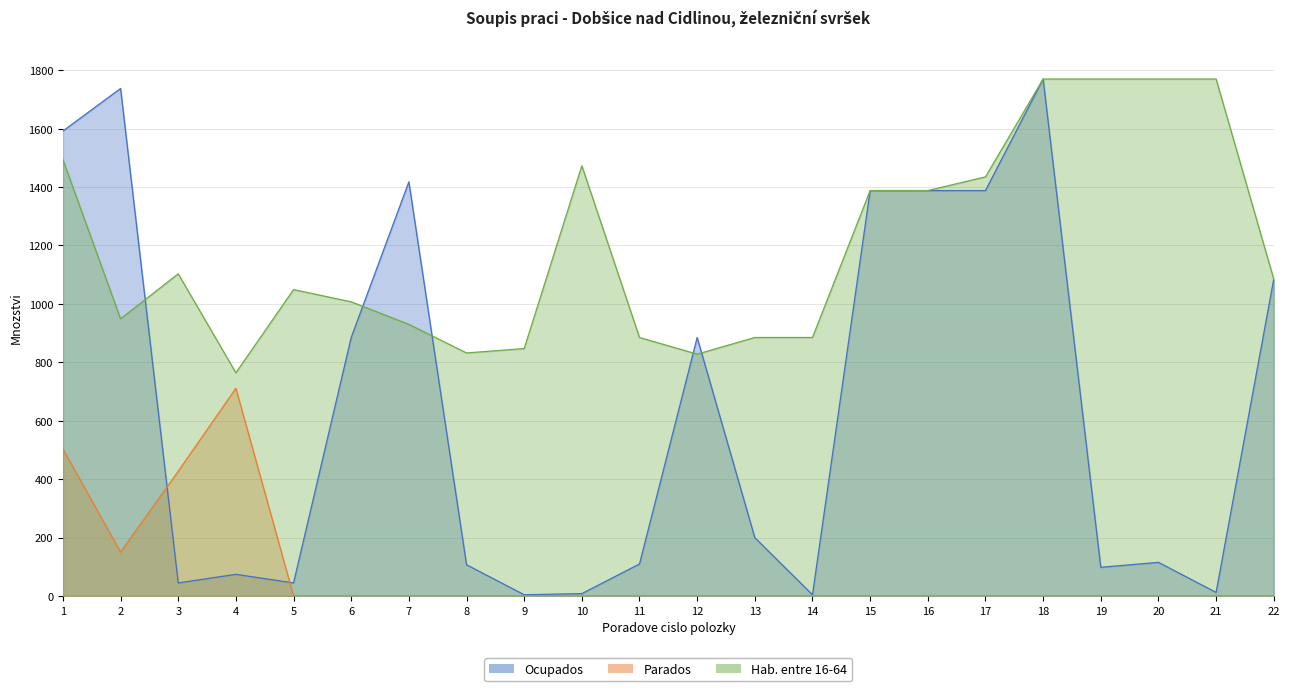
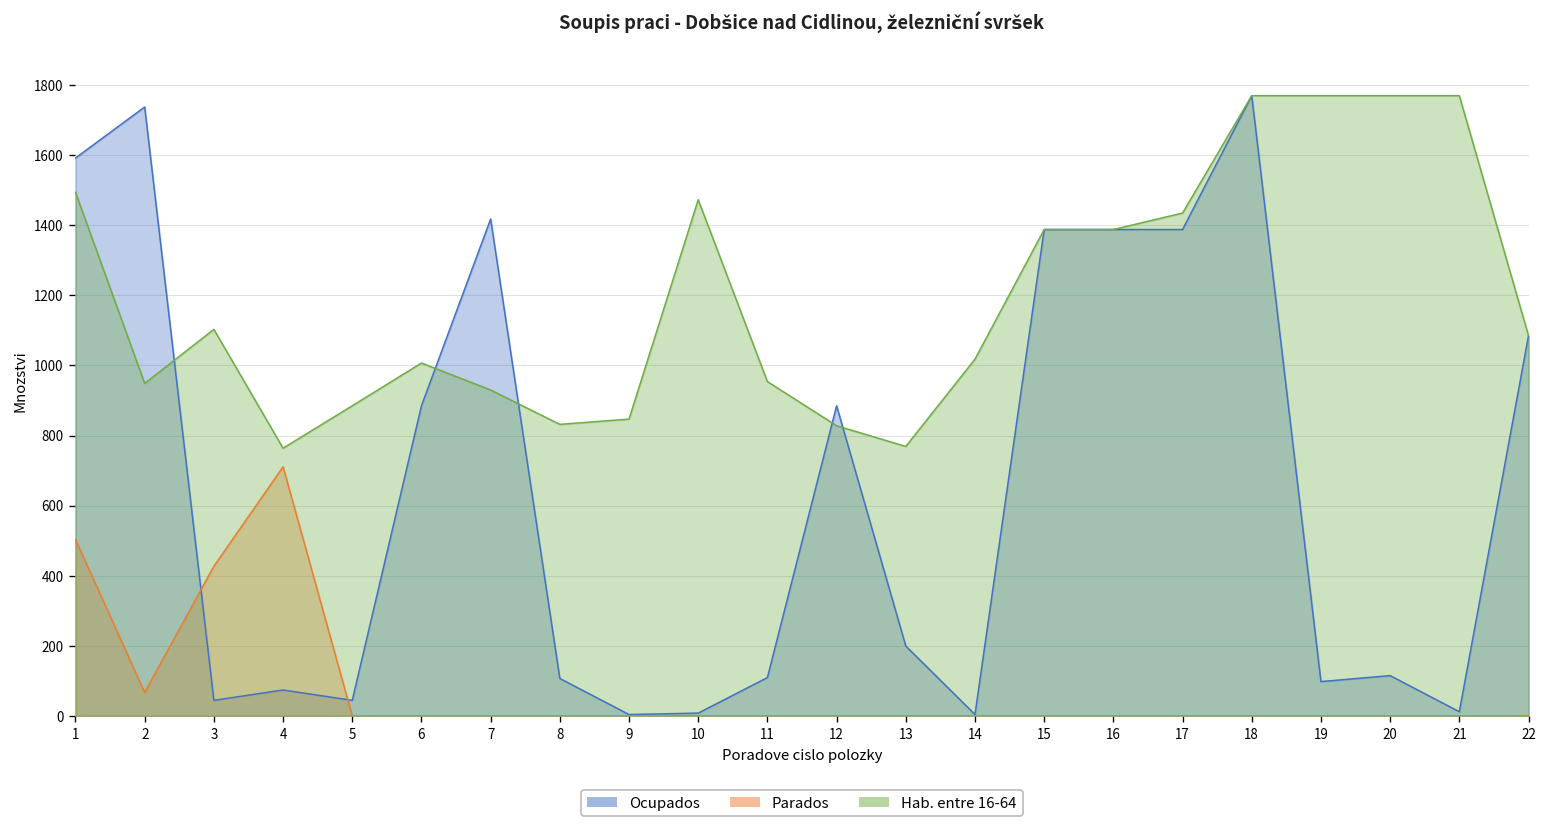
Parados, 2: 150 -> 70
Hab. entre 16-64, 5: 1050 -> 890
Hab. entre 16-64, 11: 890 -> 950
Hab. entre 16-64, 13: 890 -> 770
Hab. entre 16-64, 14: 890 -> 1020
